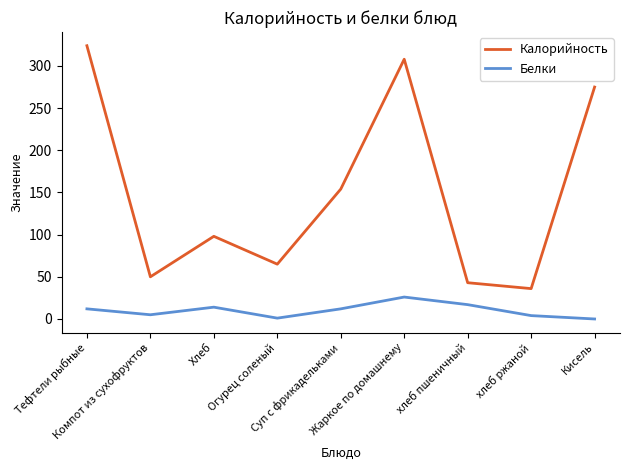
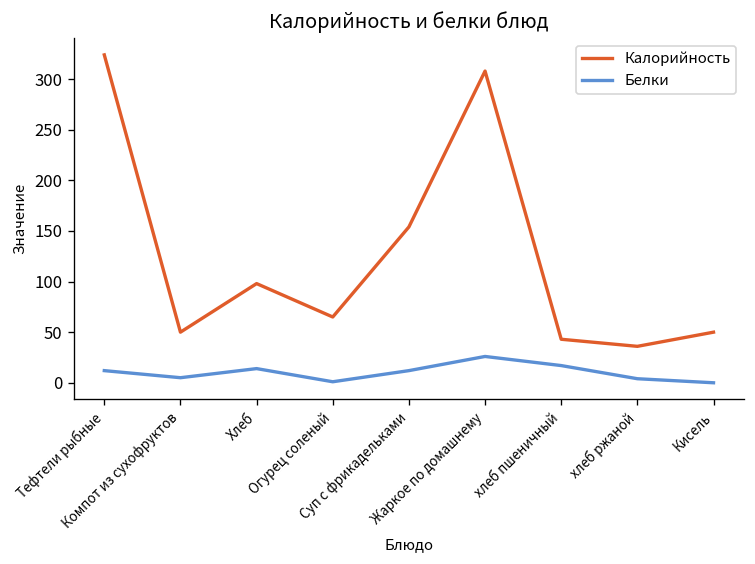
Калорийность, Кисель: 280 -> 50
